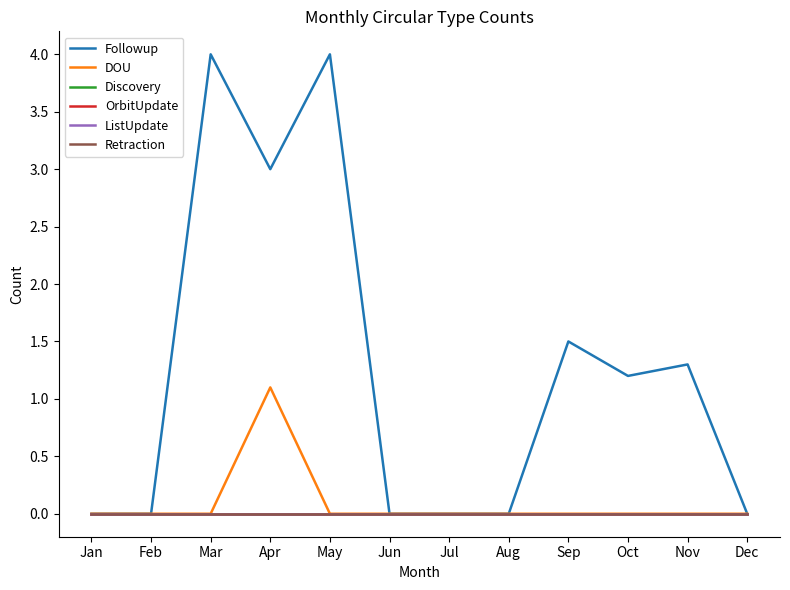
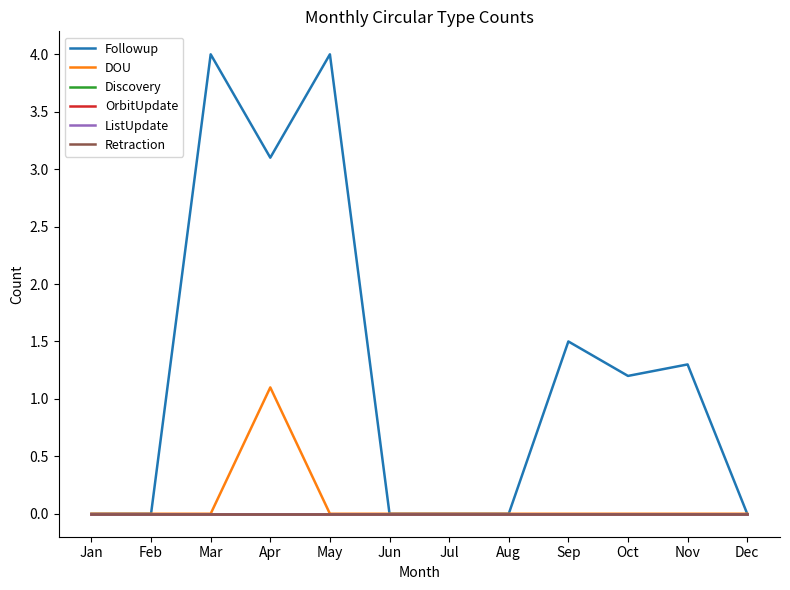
Followup, Apr: 3.0 -> 3.1
